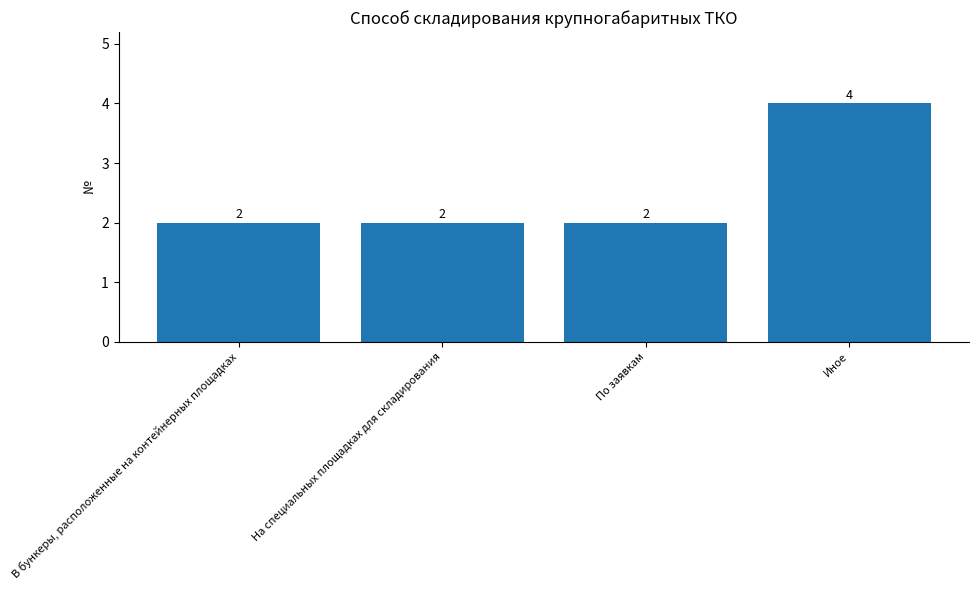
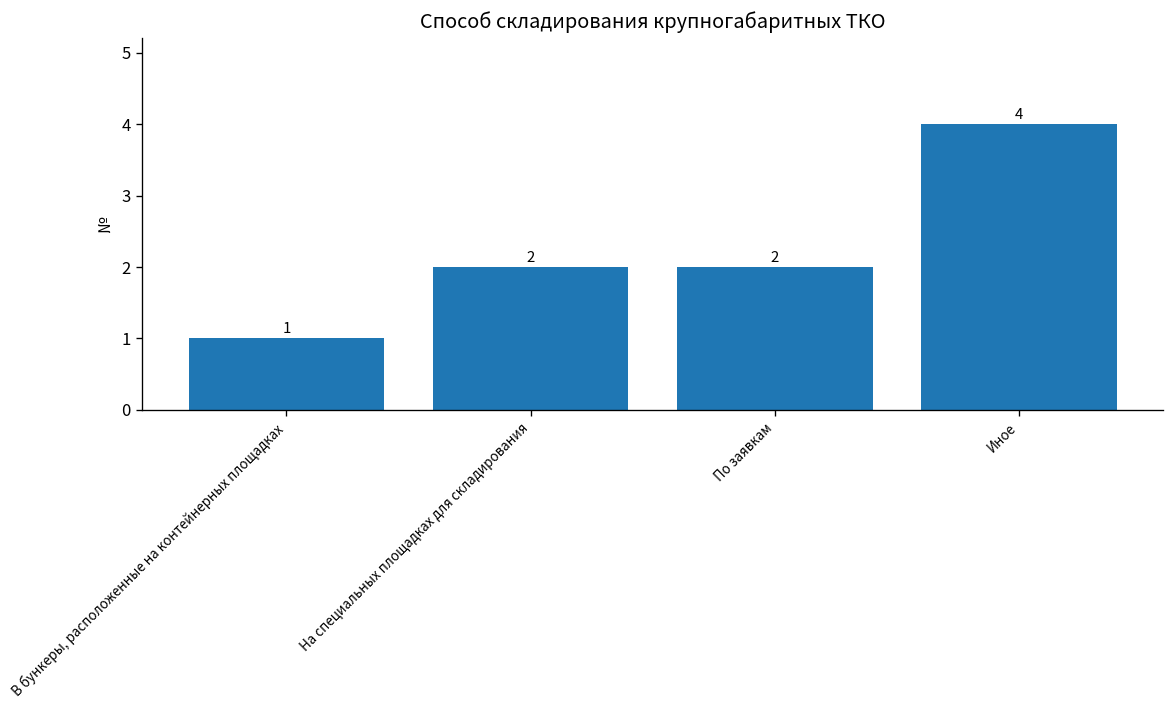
В бункеры, расположенные на контейнерных площадках: 2 -> 1
